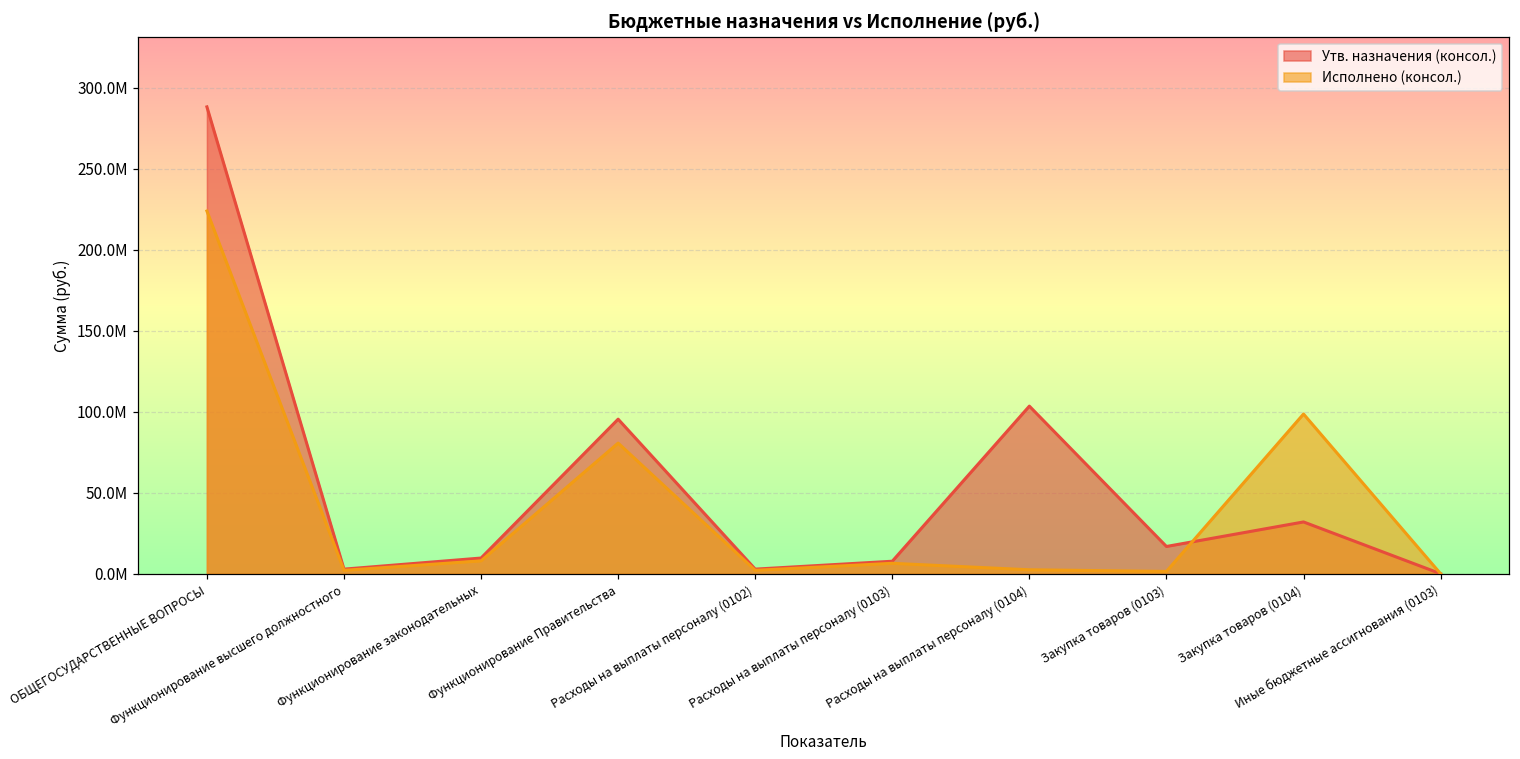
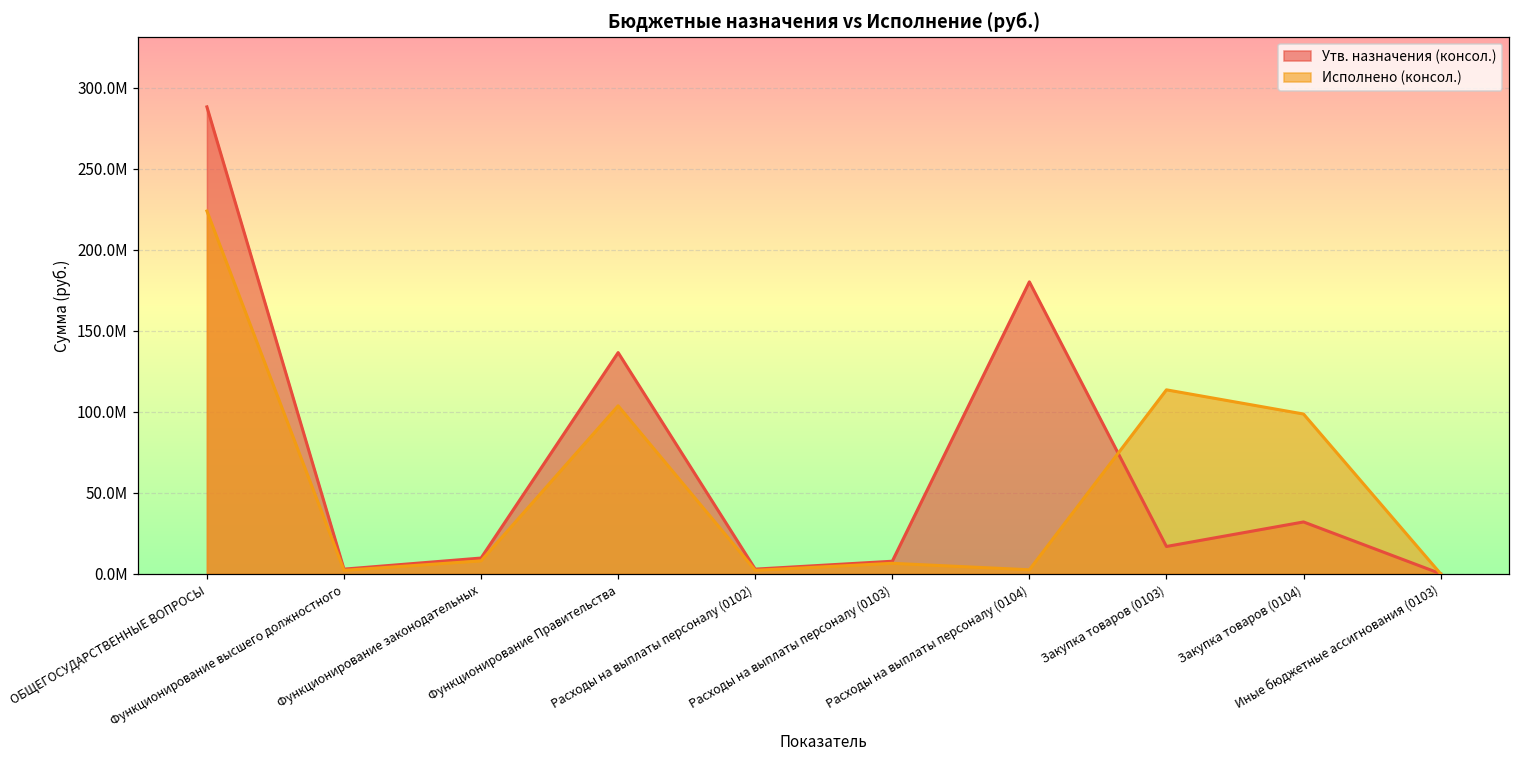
Утв. назначения (консол.), Функционирование Правительства: 95000000 -> 137000000
Исполнено (консол.), Функционирование Правительства: 81000000 -> 104000000
Утв. назначения (консол.), Расходы на выплаты персоналу (0104): 104000000 -> 180000000
Исполнено (консол.), Закупка товаров (0103): 1000000 -> 114000000
